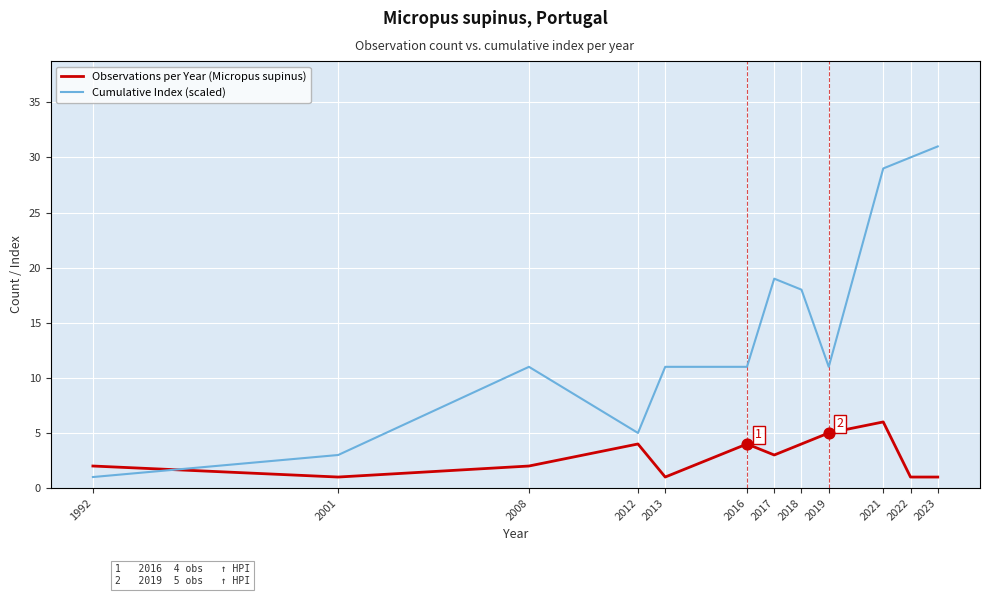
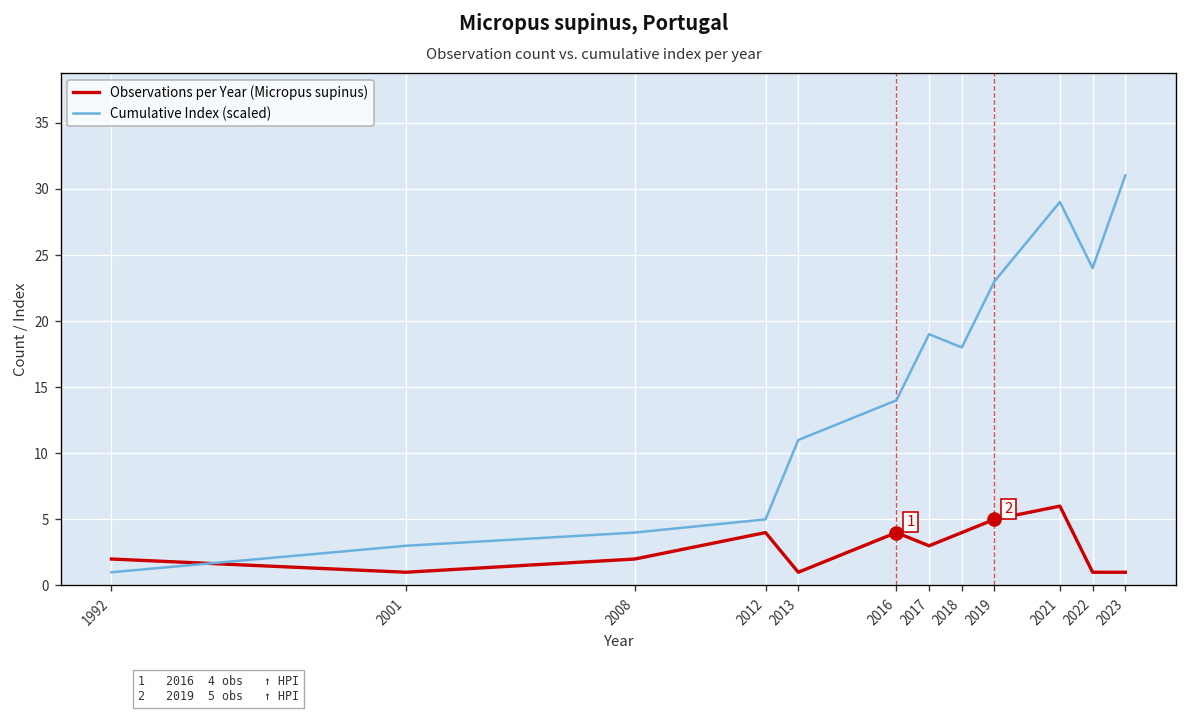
Cumulative Index (scaled), 2008: 11 -> 4
Cumulative Index (scaled), 2016: 11 -> 14
Cumulative Index (scaled), 2019: 11 -> 23
Cumulative Index (scaled), 2022: 30 -> 24
